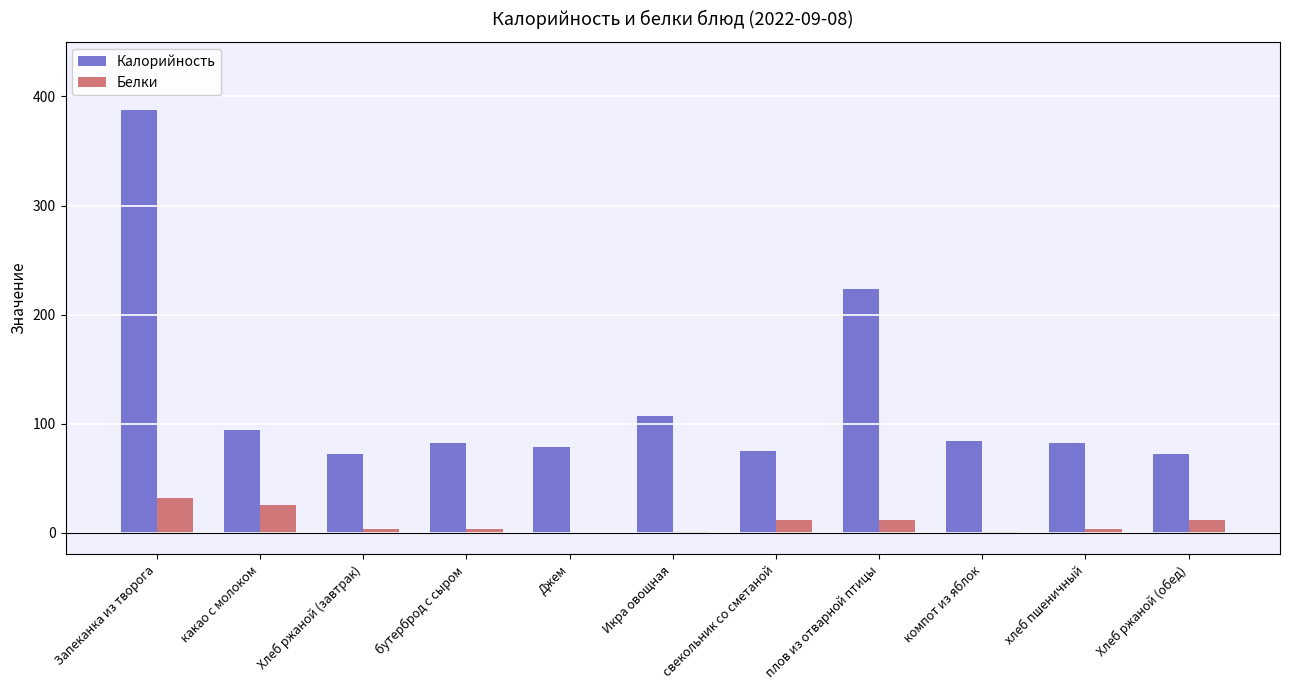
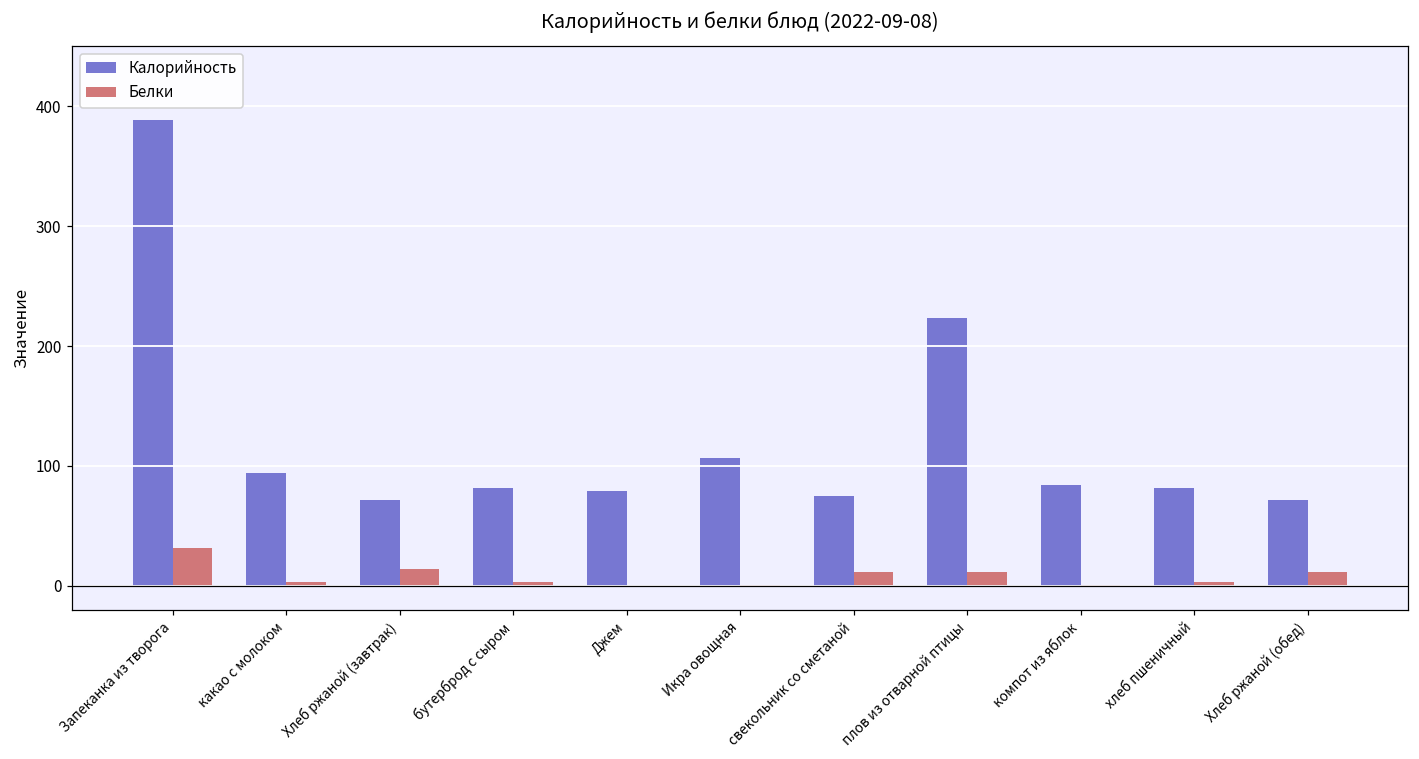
Белки, какао с молоком: 25 -> 3
Белки, Хлеб ржаной (завтрак): 3 -> 14
